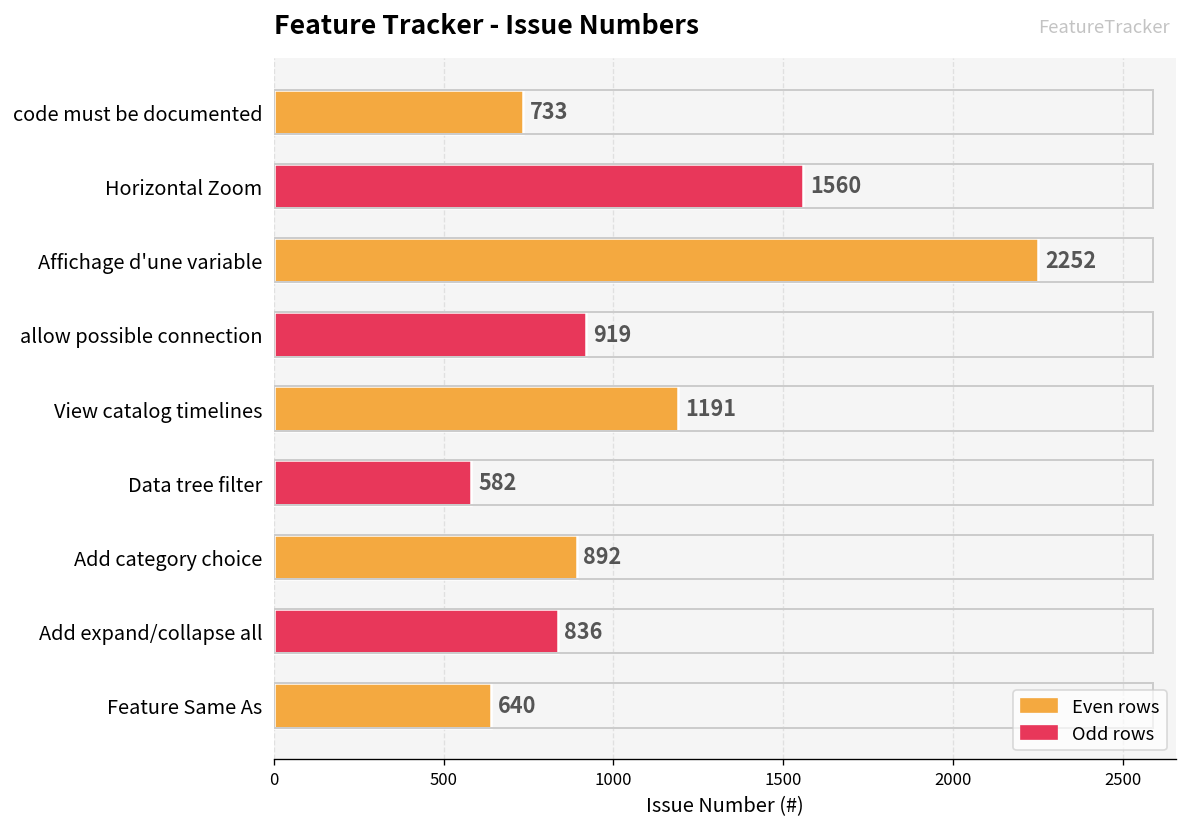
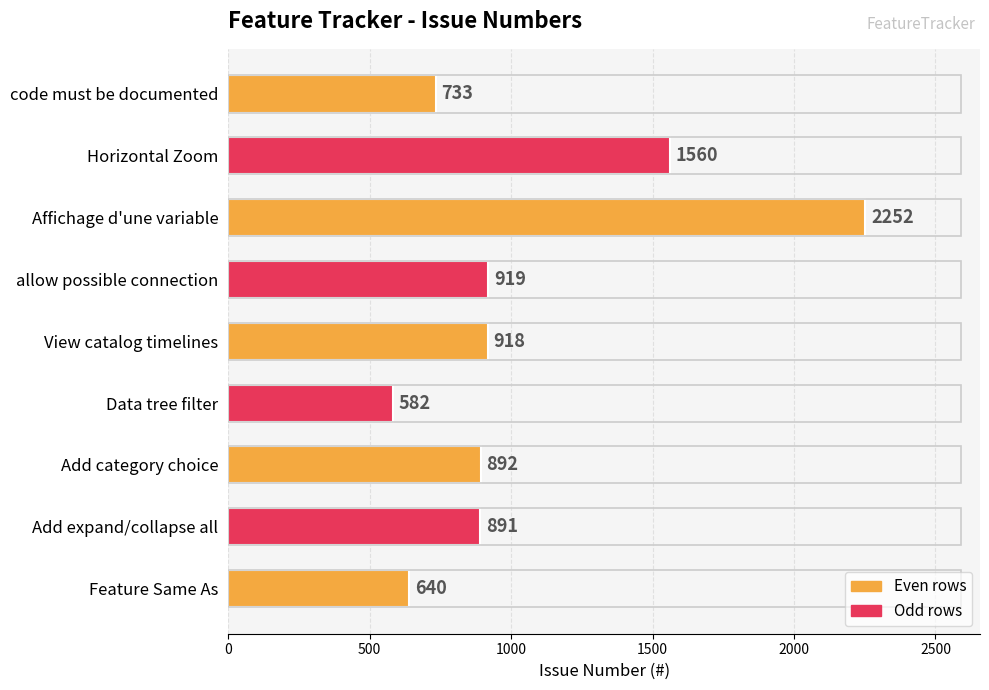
View catalog timelines: 1191 -> 918
Add expand/collapse all: 836 -> 891
